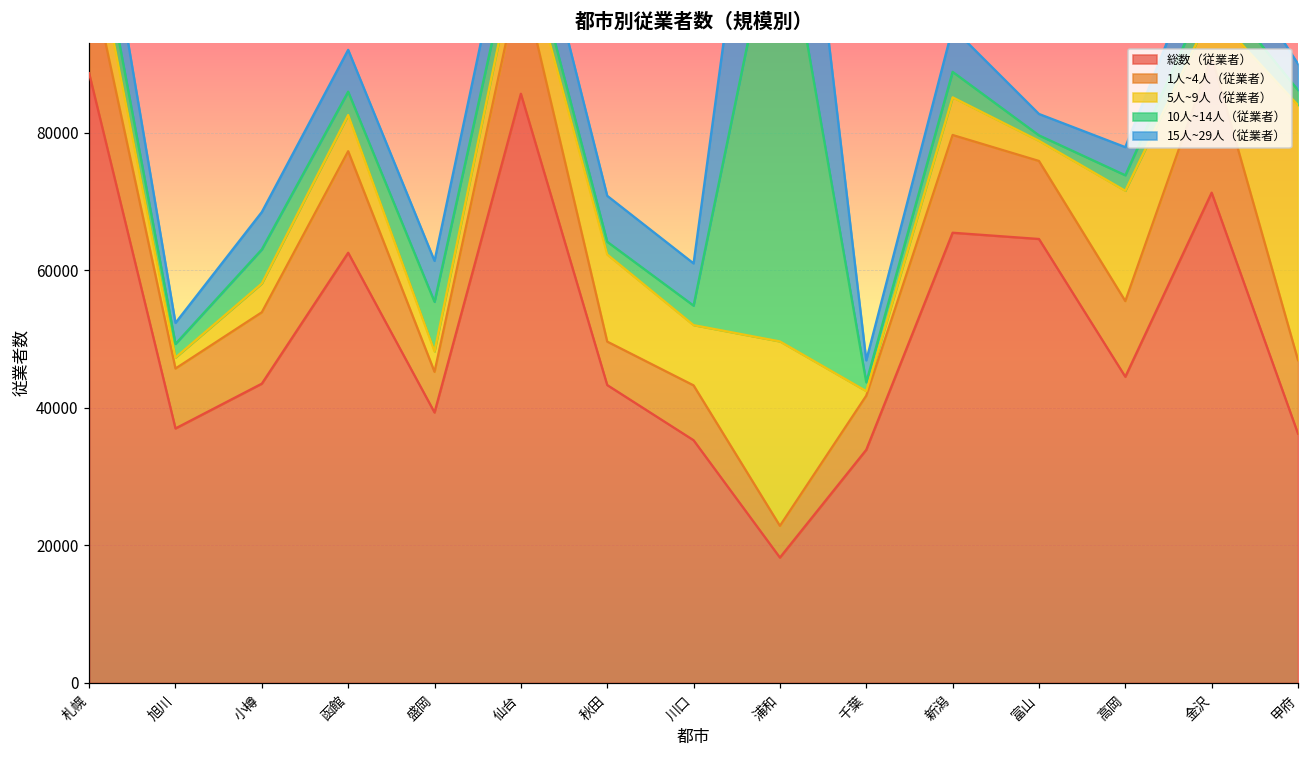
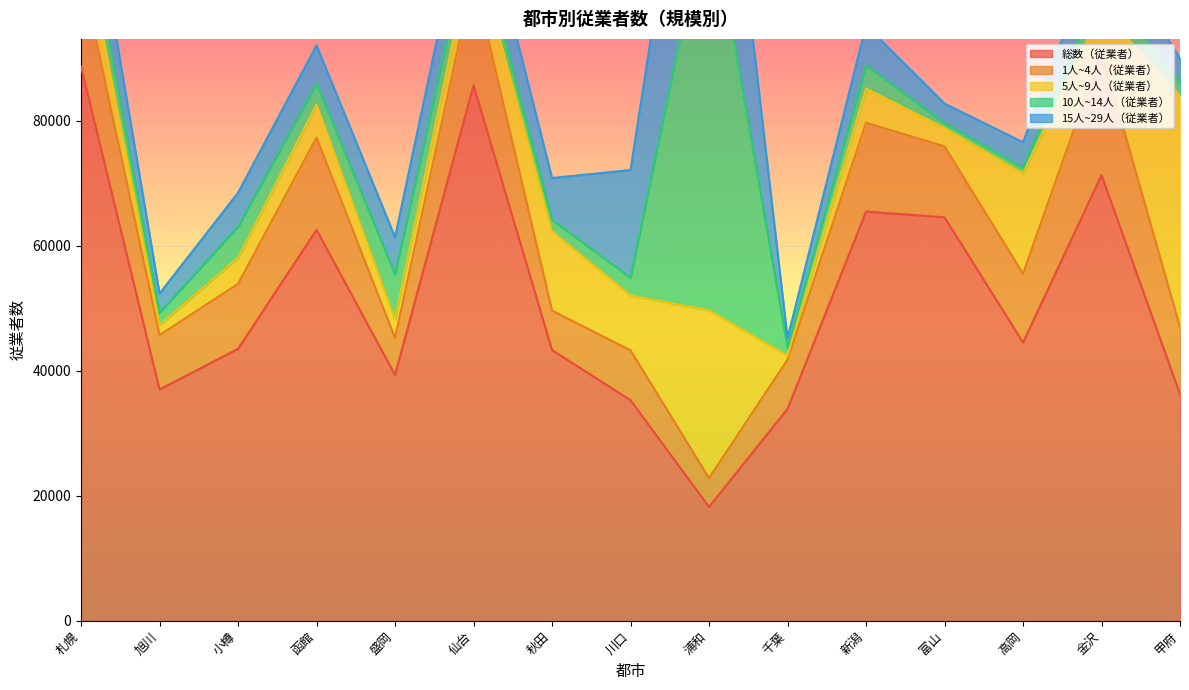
15人~29人（従業者）, 川口: 6000 -> 17000
15人~29人（従業者）, 千葉: 3000 -> 2000
10人~14人（従業者）, 高岡: 2000 -> 1000
